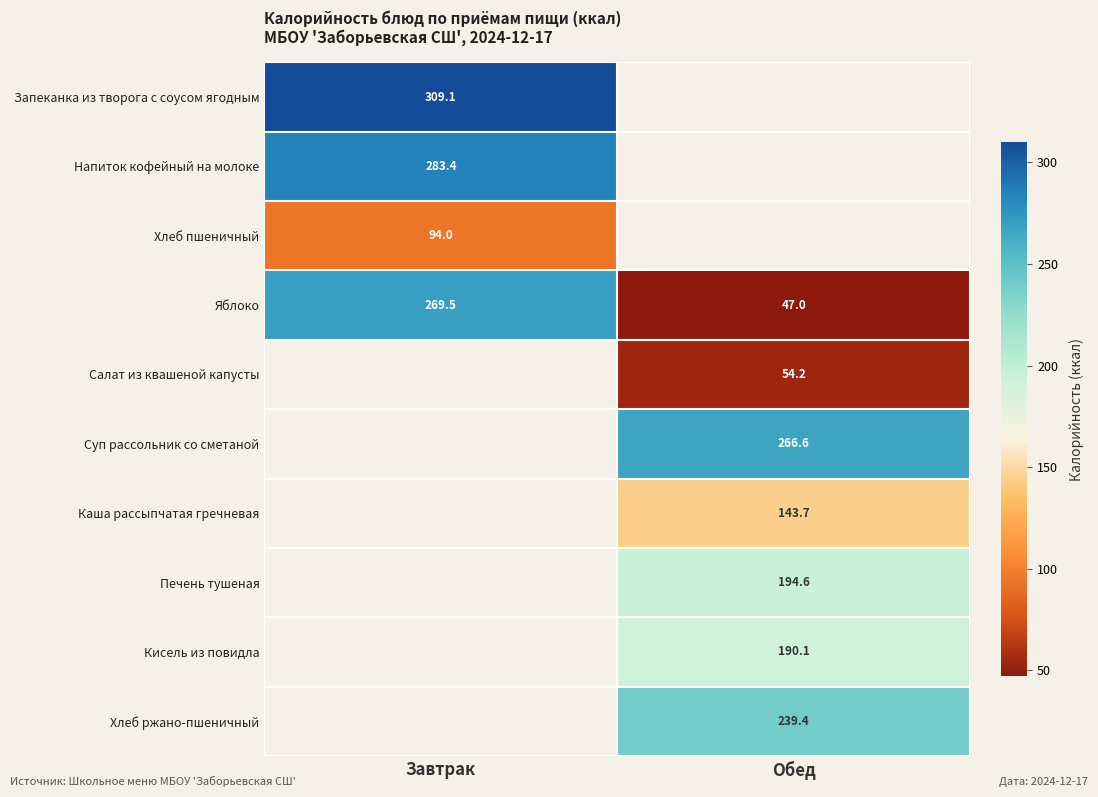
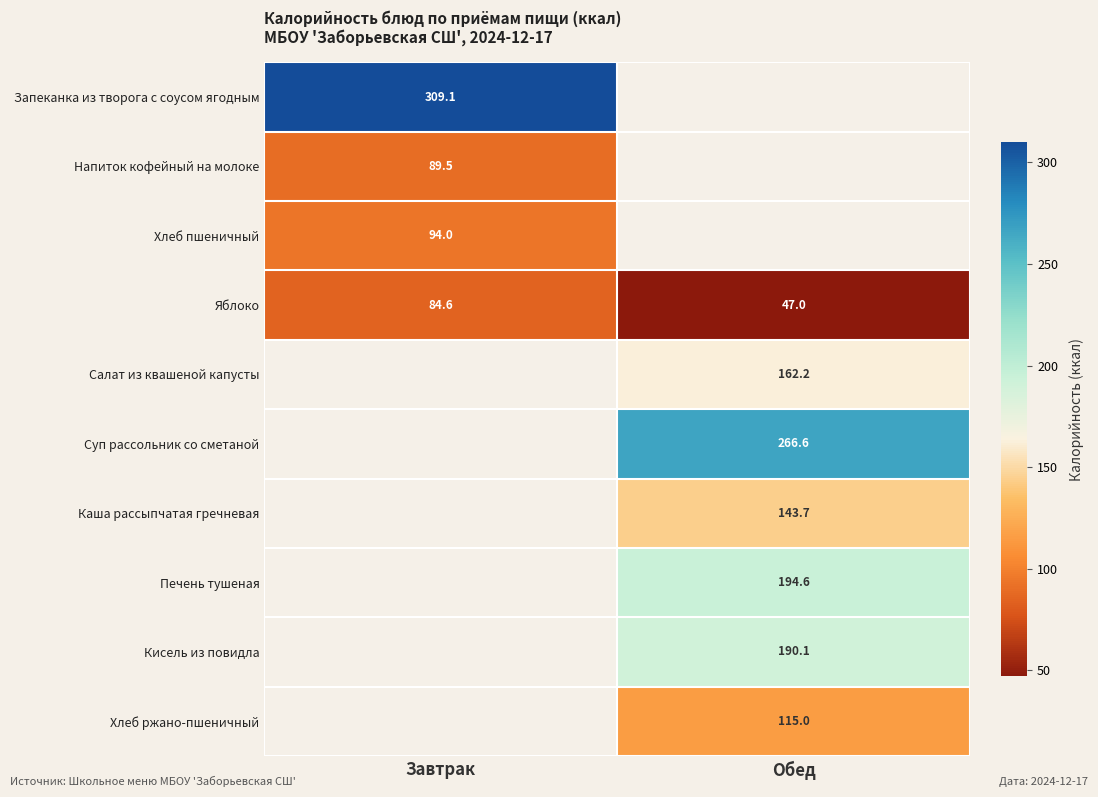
Напиток кофейный на молоке, Завтрак: 283.4 -> 89.5
Яблоко, Завтрак: 269.5 -> 84.6
Салат из квашеной капусты, Обед: 54.2 -> 162.2
Хлеб ржано-пшеничный, Обед: 239.4 -> 115.0
